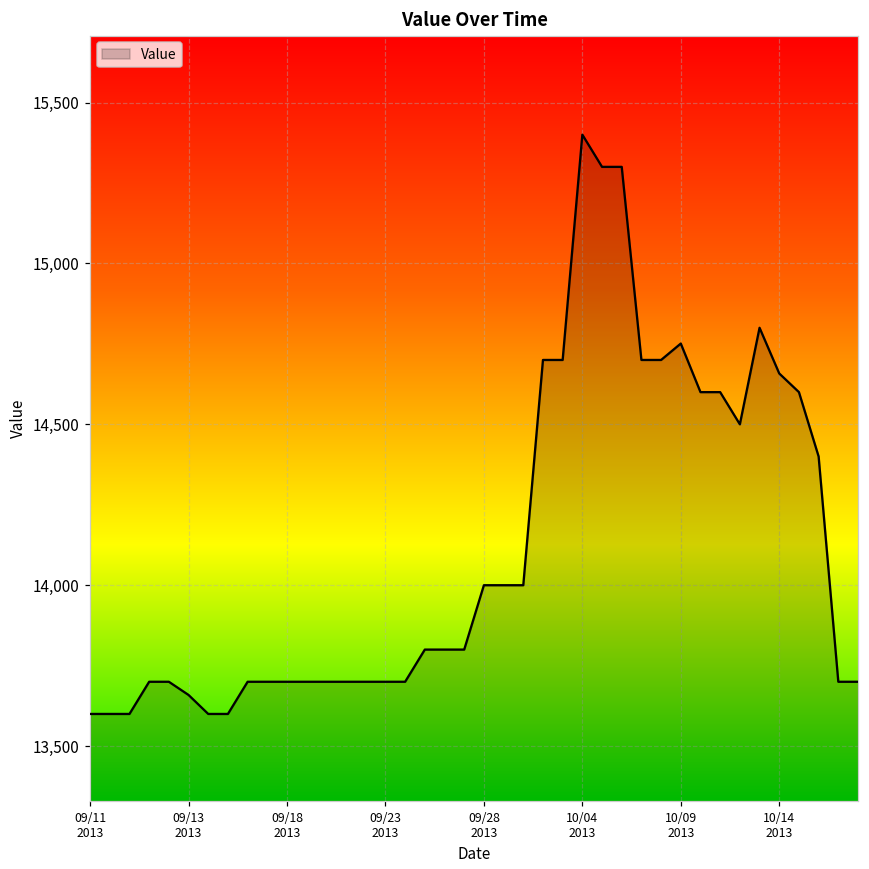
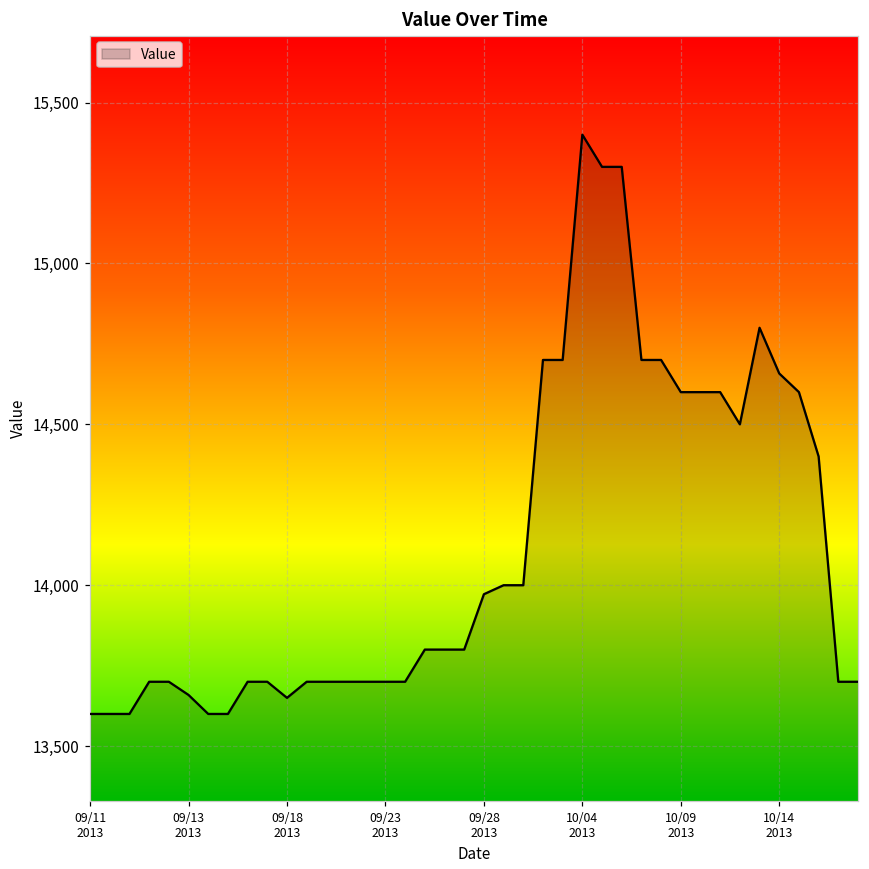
09/18 2013: 13,700 -> 13,650
09/28 2013: 14,000 -> 13,970
10/09 2013: 14,750 -> 14,600
